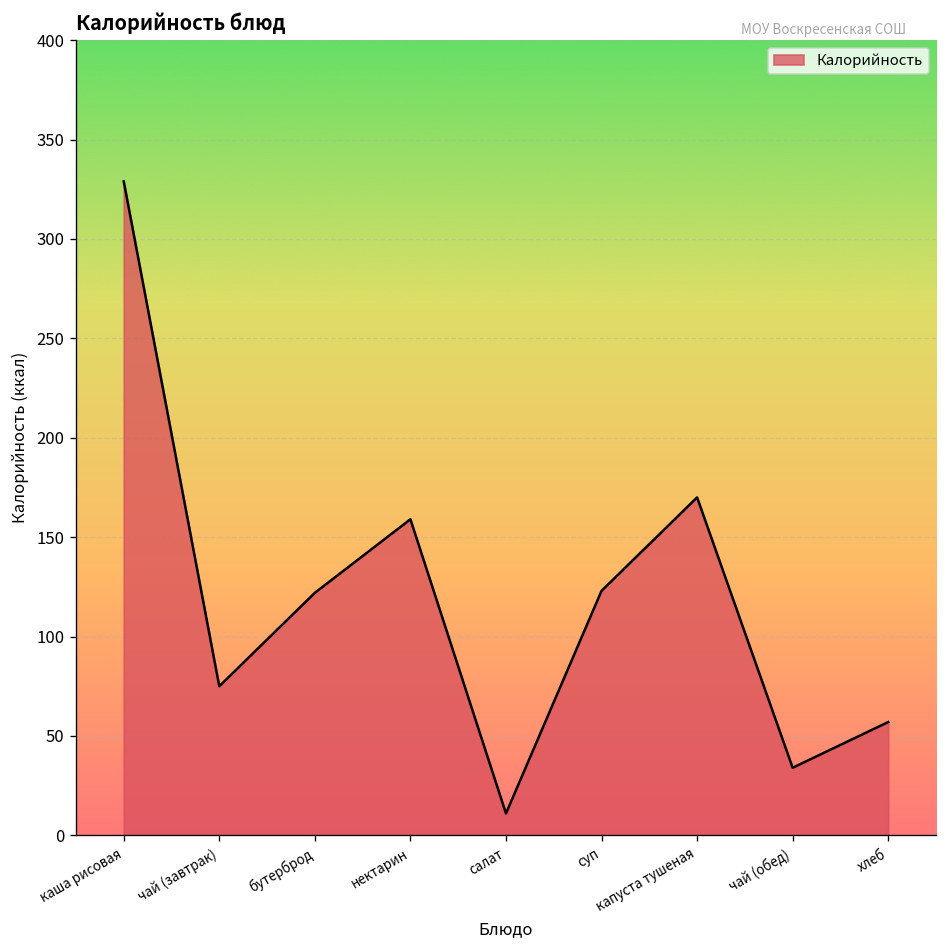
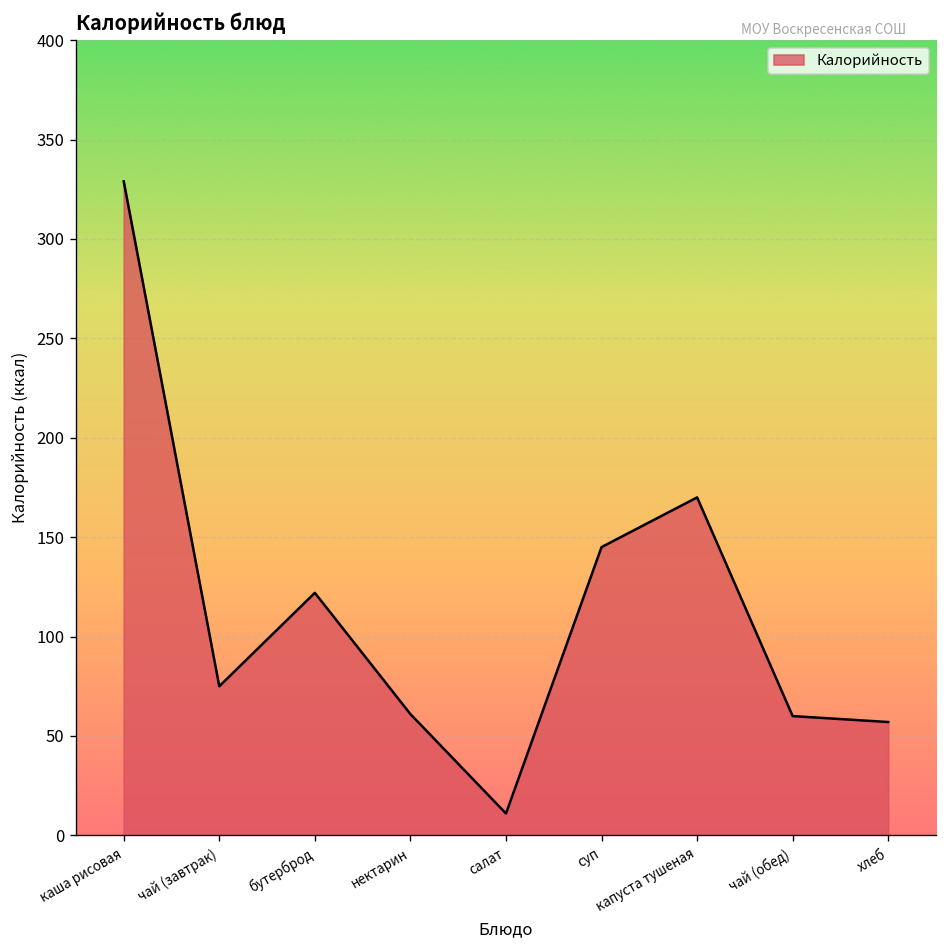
нектарин: 159 -> 61
суп: 123 -> 145
чай (обед): 34 -> 60
